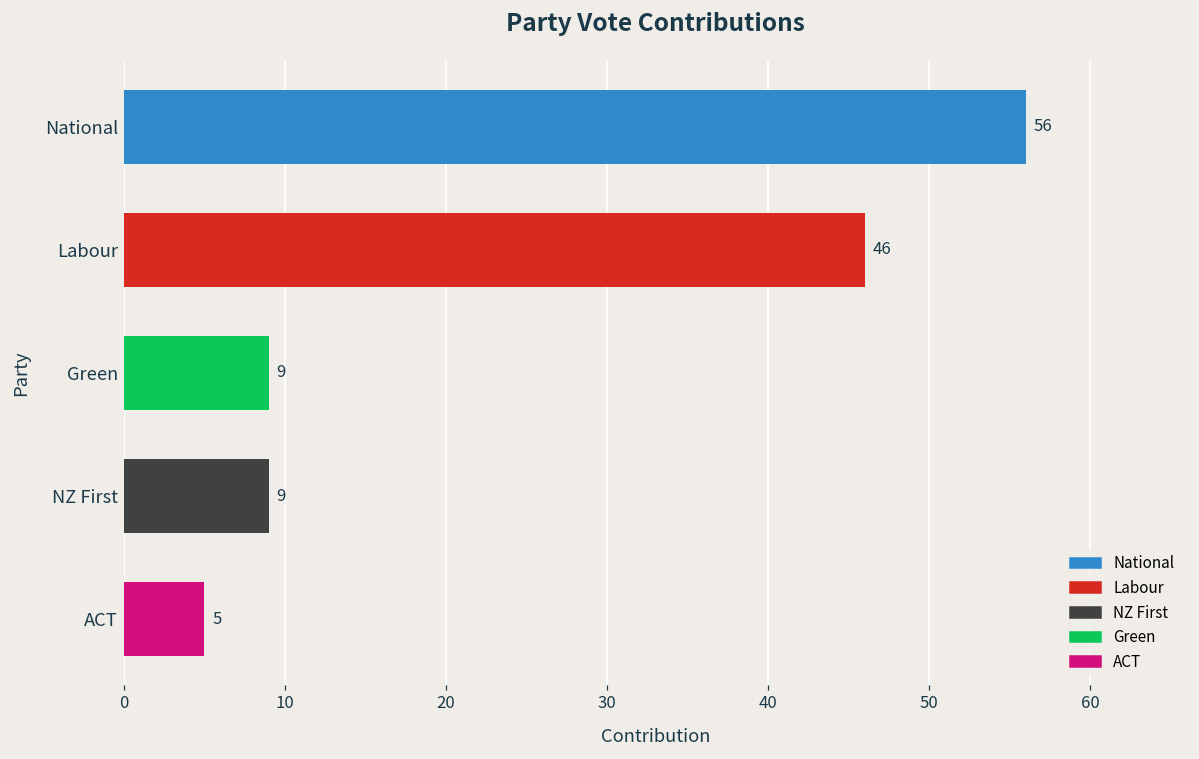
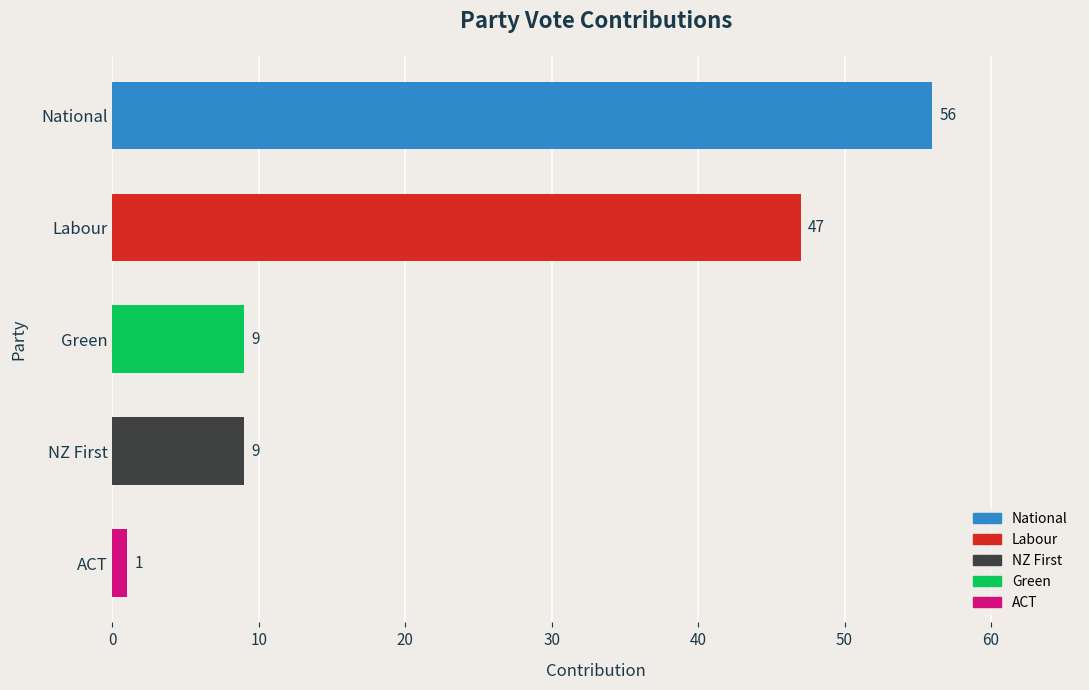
Labour: 46 -> 47
ACT: 5 -> 1
